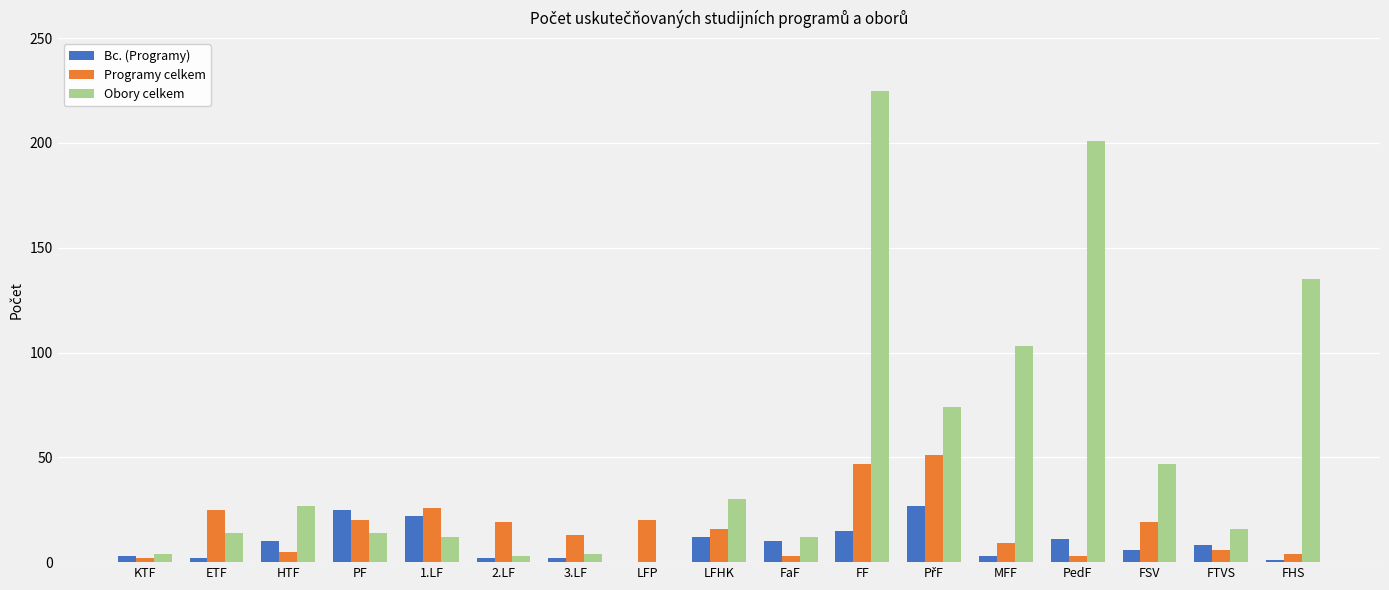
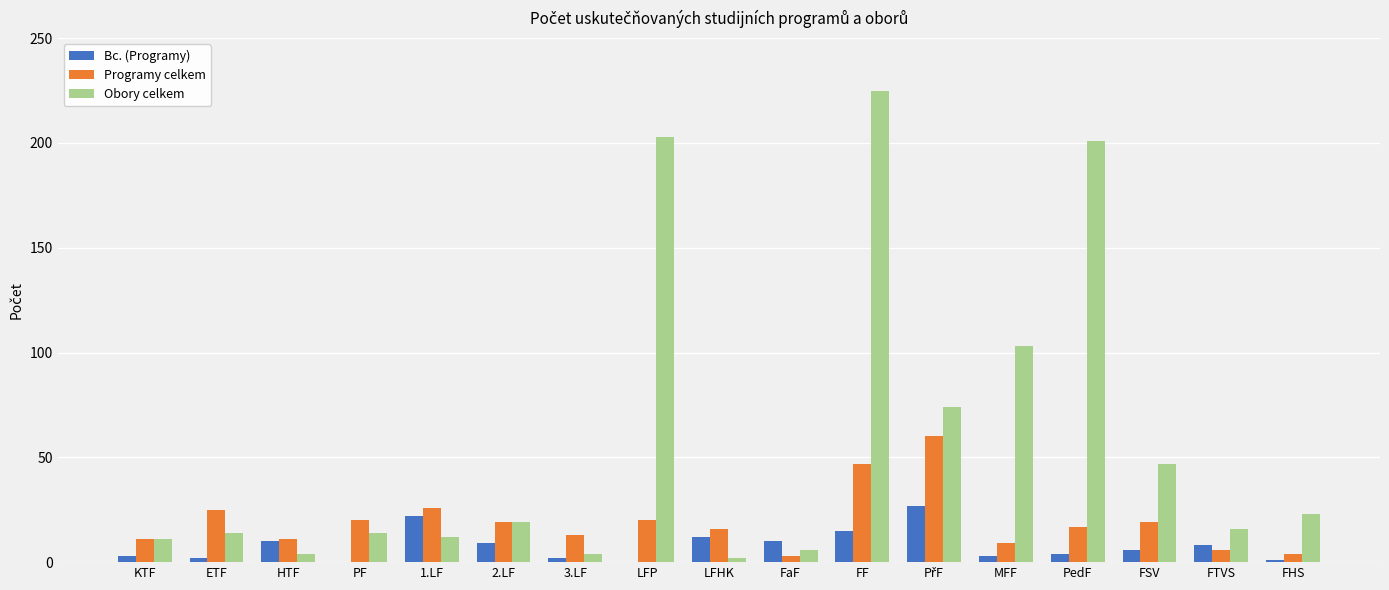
Programy celkem, KTF: 2 -> 11
Obory celkem, KTF: 4 -> 11
Programy celkem, HTF: 5 -> 11
Obory celkem, HTF: 27 -> 4
Bc. (Programy), PF: 25 -> 0
Bc. (Programy), 2.LF: 2 -> 9
Obory celkem, 2.LF: 3 -> 19
Obory celkem, LFP: 0 -> 203
Obory celkem, LFHK: 30 -> 2
Obory celkem, FaF: 12 -> 6
Programy celkem, PřF: 51 -> 60
Bc. (Programy), PedF: 11 -> 4
Programy celkem, PedF: 3 -> 17
Obory celkem, FHS: 135 -> 23
